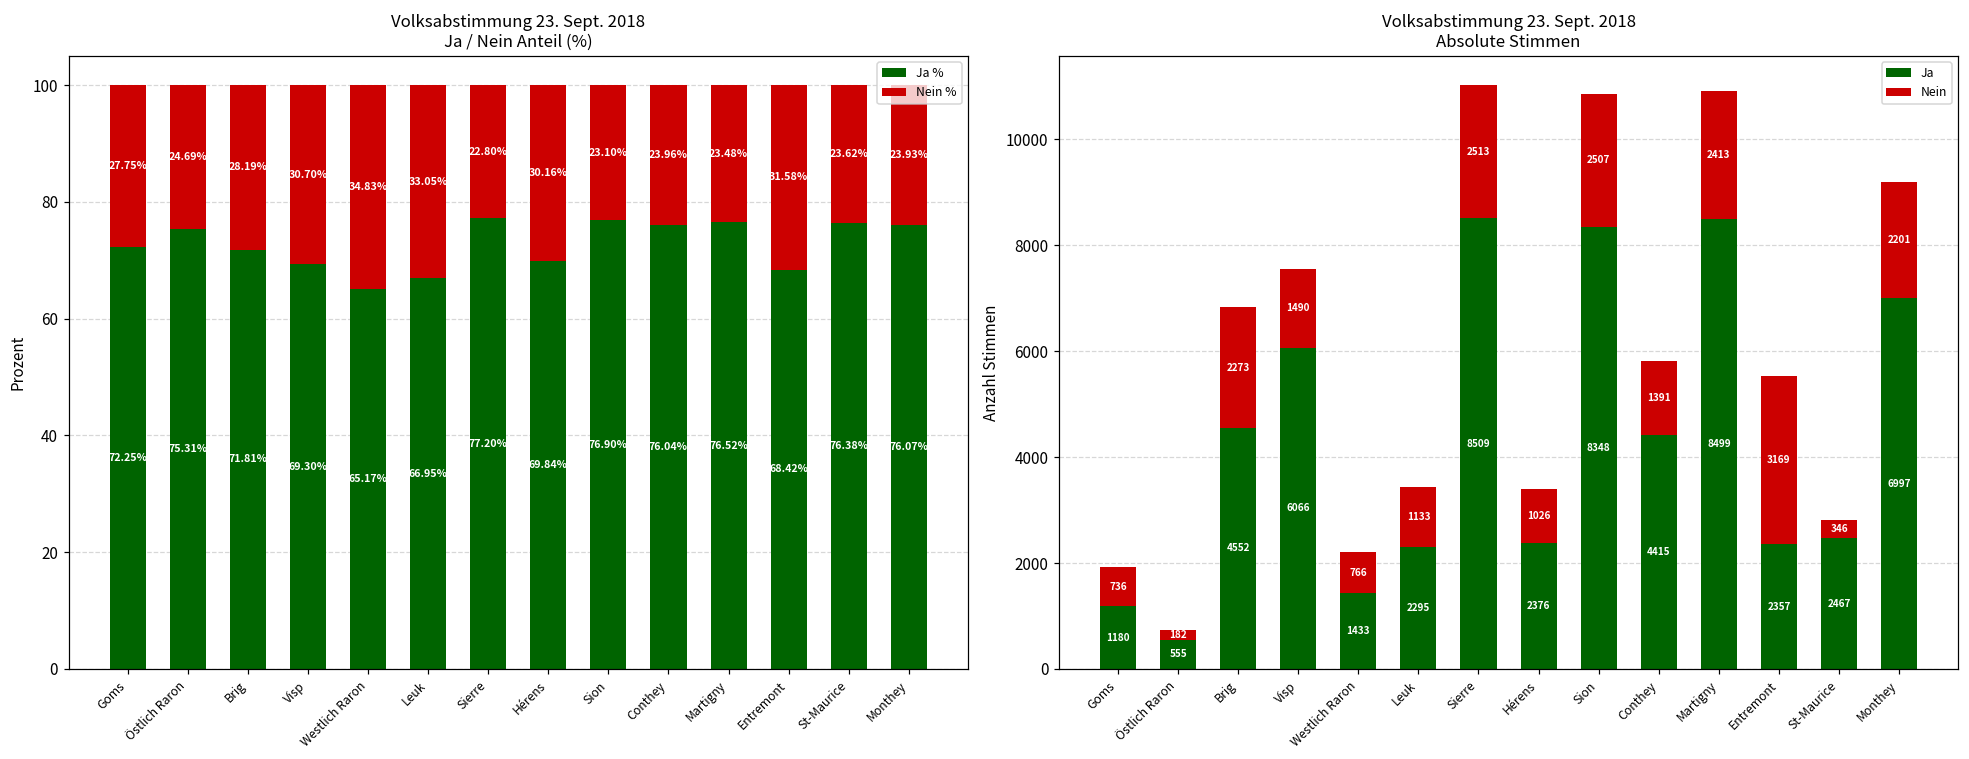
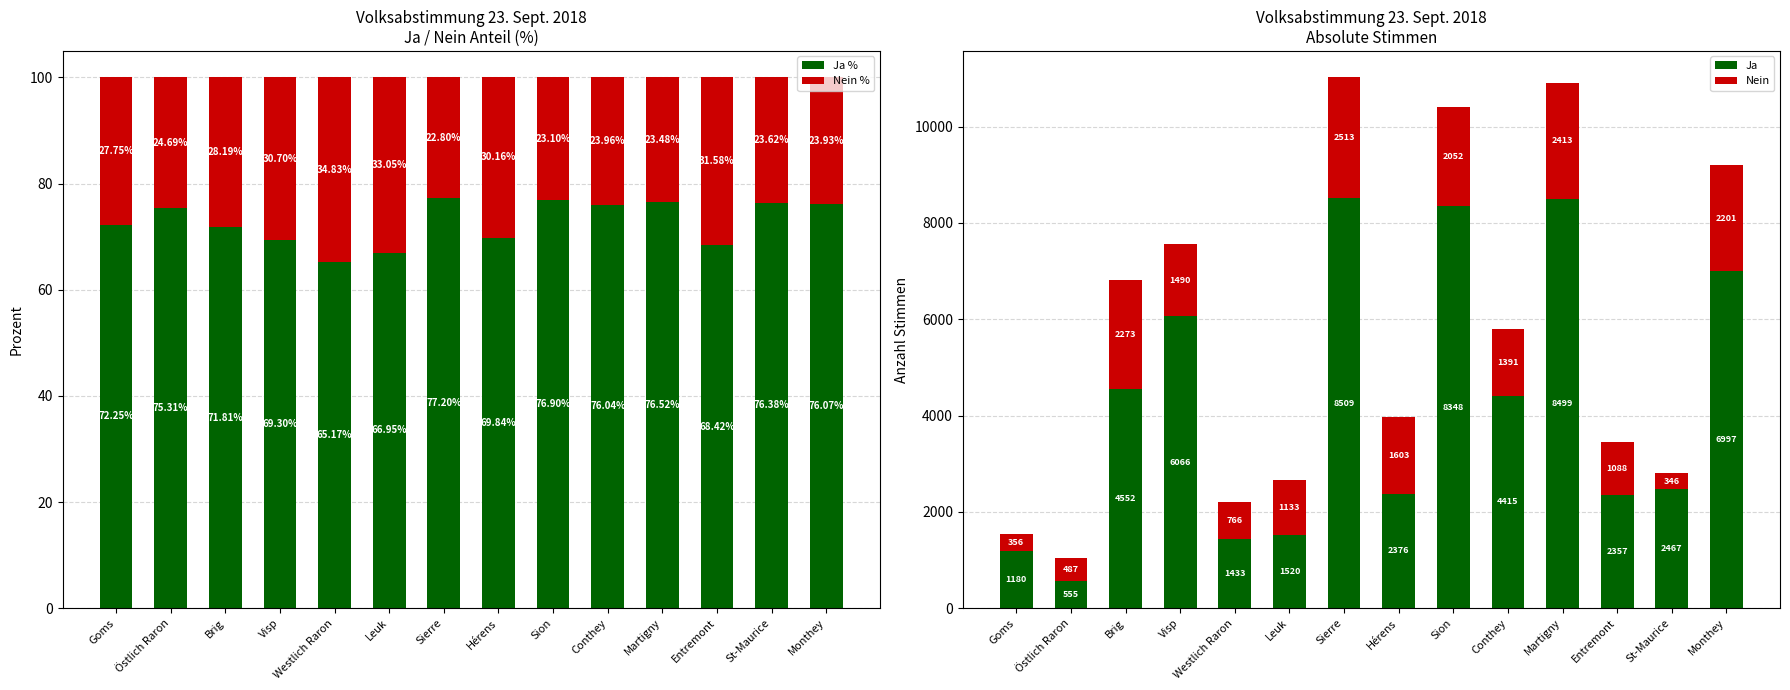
Volksabstimmung 23. Sept. 2018 Absolute Stimmen, Nein, Goms: 736 -> 356
Volksabstimmung 23. Sept. 2018 Absolute Stimmen, Nein, Östlich Raron: 182 -> 487
Volksabstimmung 23. Sept. 2018 Absolute Stimmen, Ja, Leuk: 2295 -> 1520
Volksabstimmung 23. Sept. 2018 Absolute Stimmen, Nein, Hérens: 1026 -> 1603
Volksabstimmung 23. Sept. 2018 Absolute Stimmen, Nein, Sion: 2507 -> 2052
Volksabstimmung 23. Sept. 2018 Absolute Stimmen, Nein, Entremont: 3169 -> 1088
